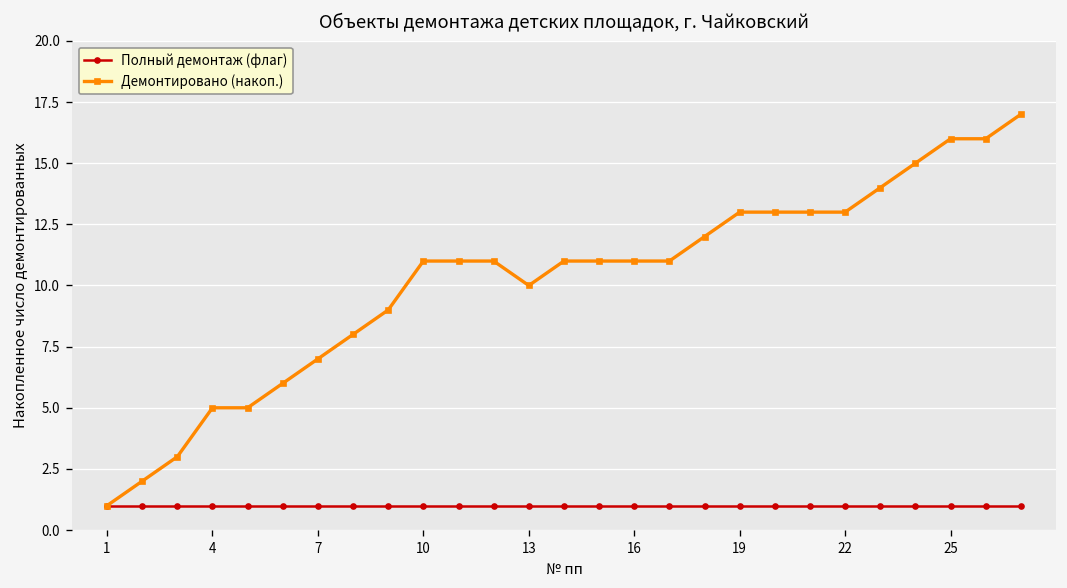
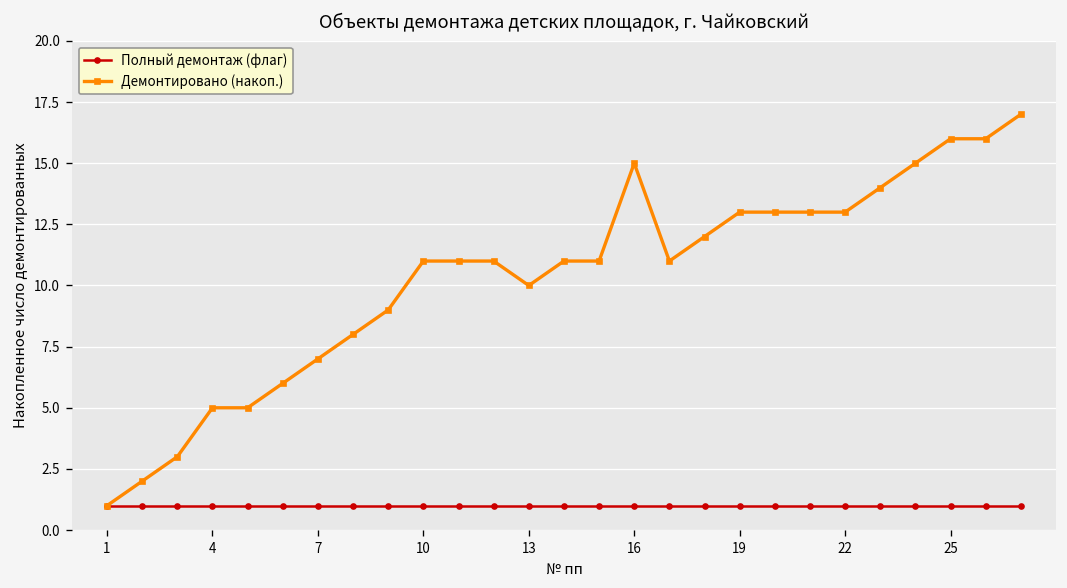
Демонтировано (накоп.), 16: 11 -> 15
